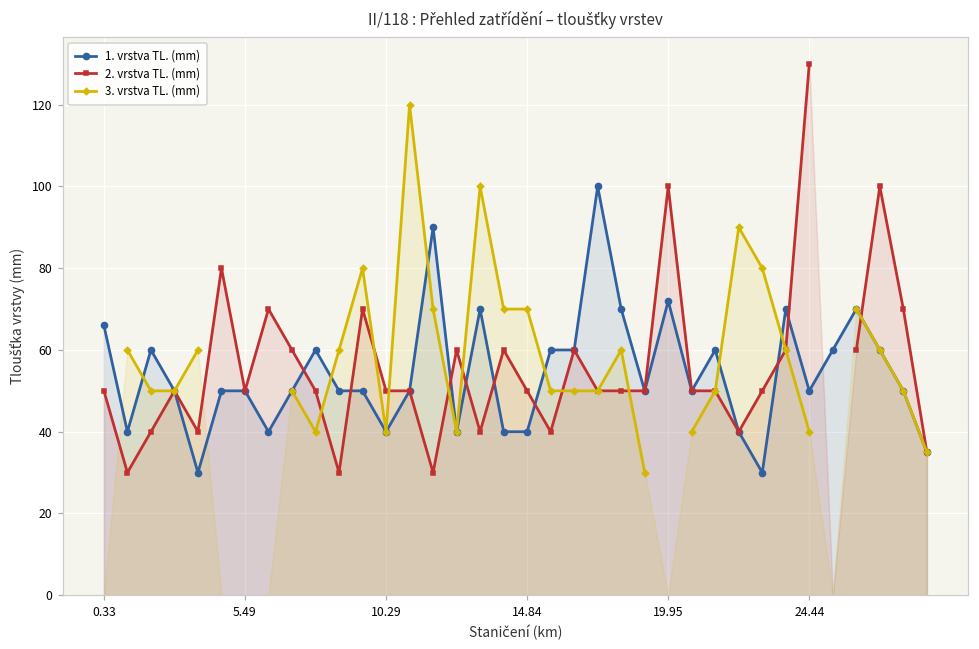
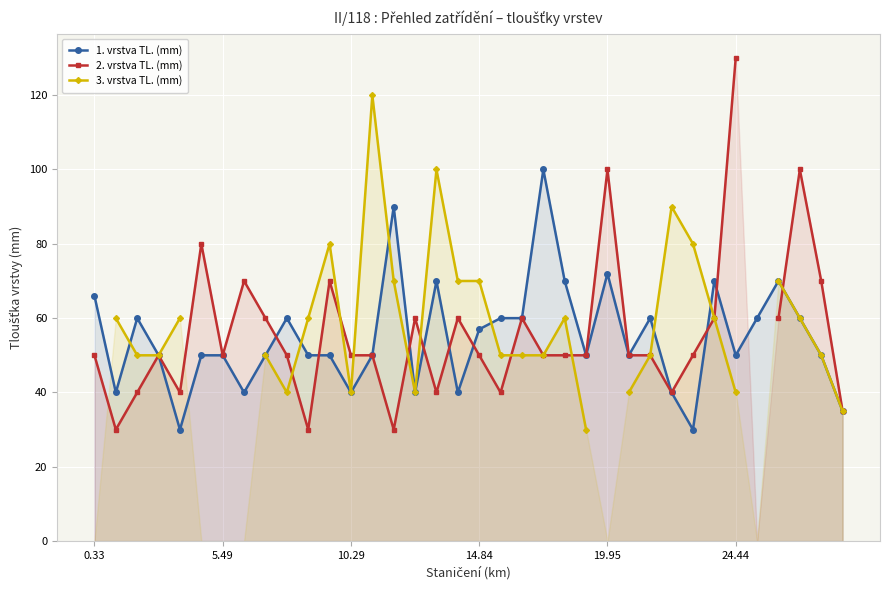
1. vrstva TL. (mm), 14.84: 40 -> 57
